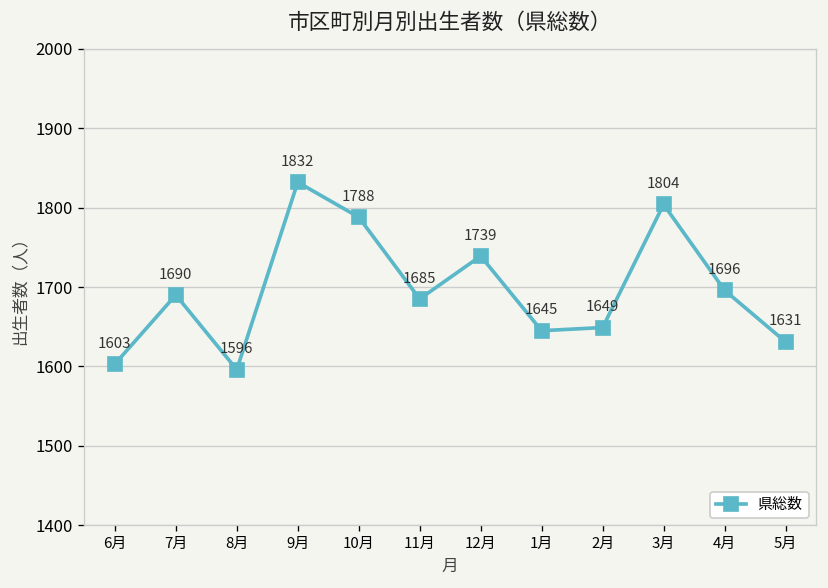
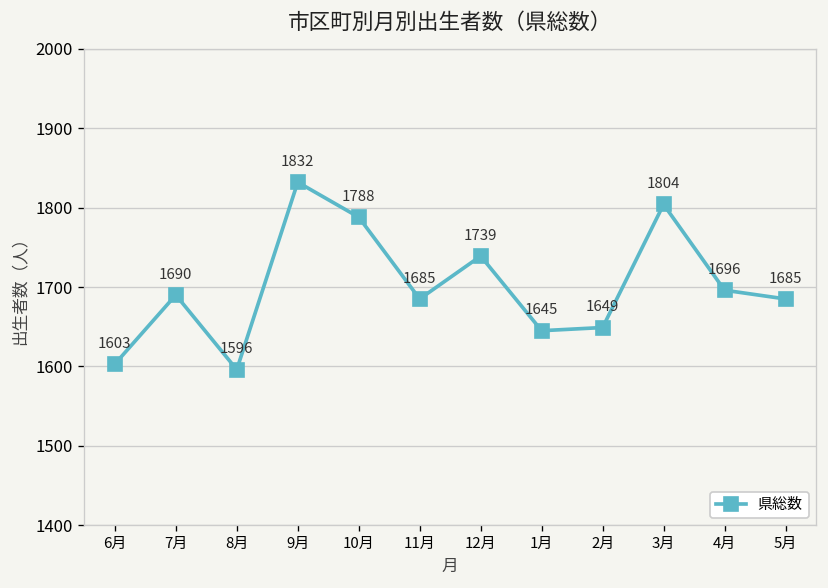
5月: 1631 -> 1685
